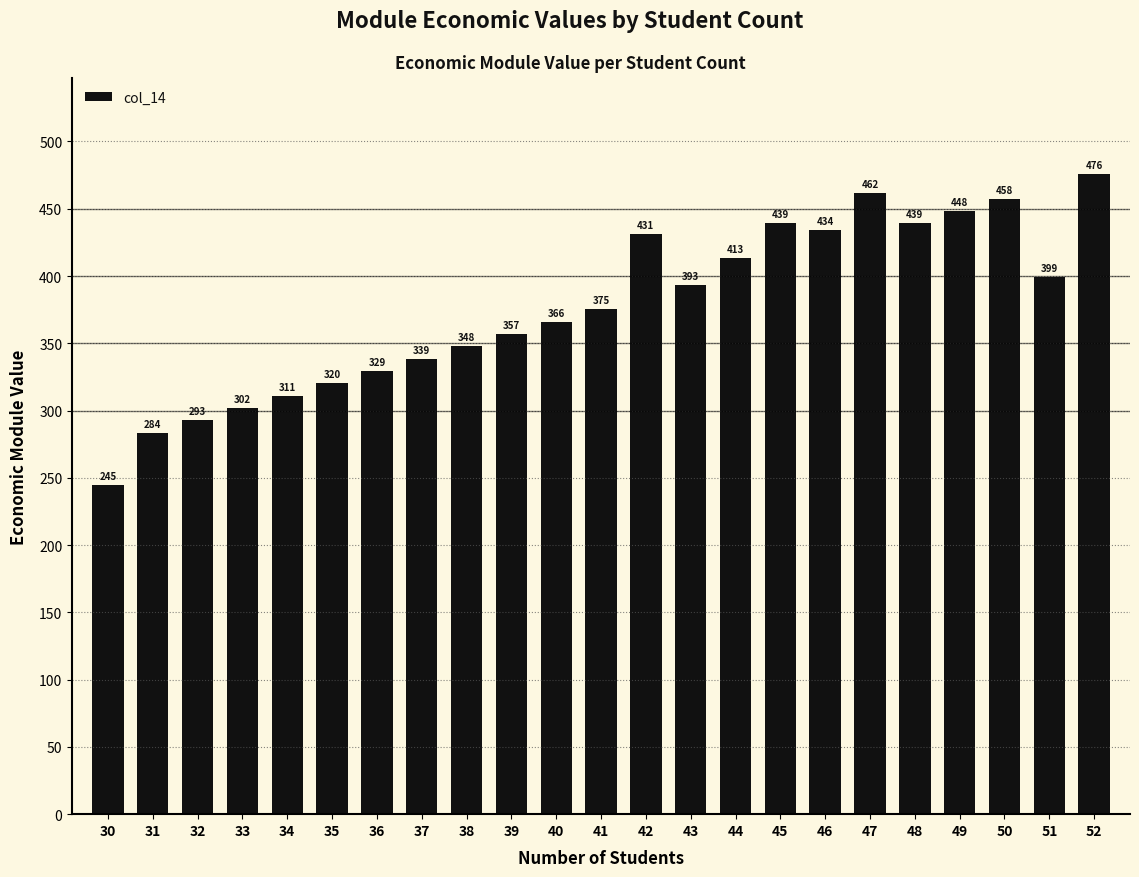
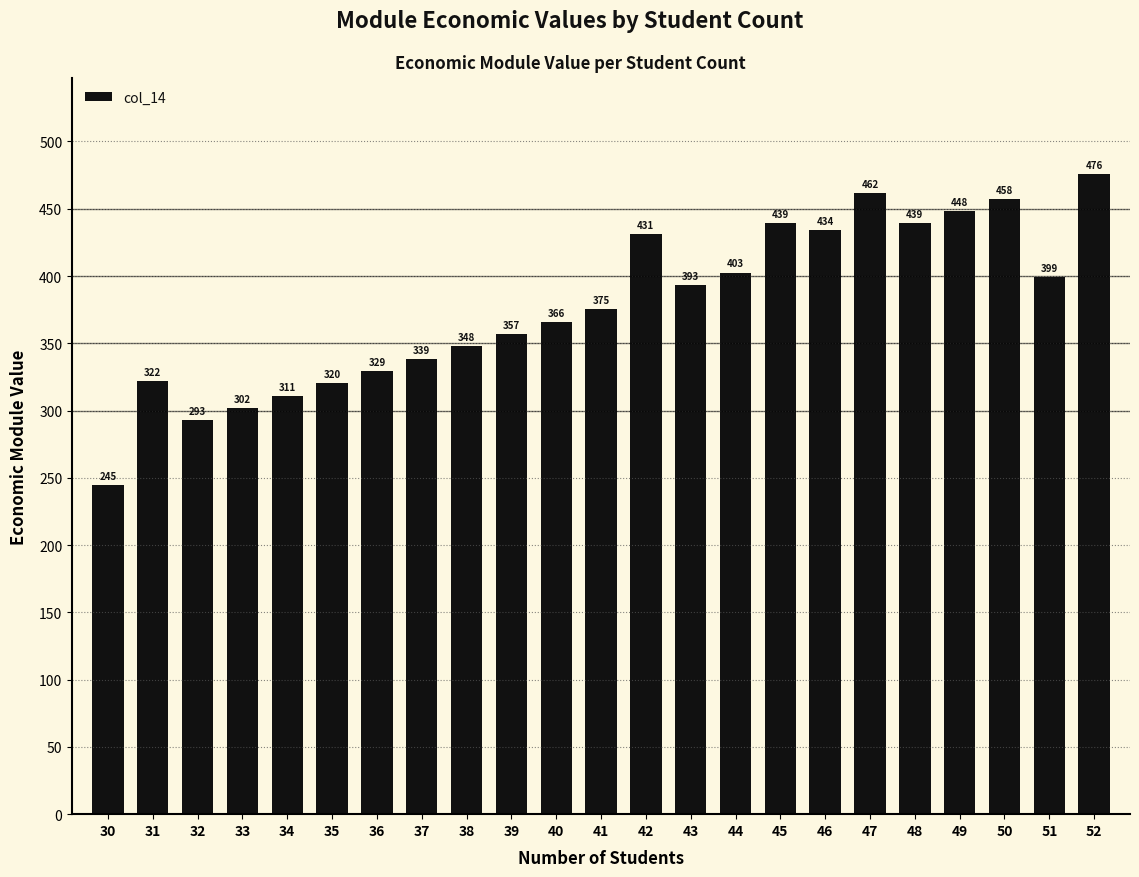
31: 284 -> 322
44: 413 -> 403
